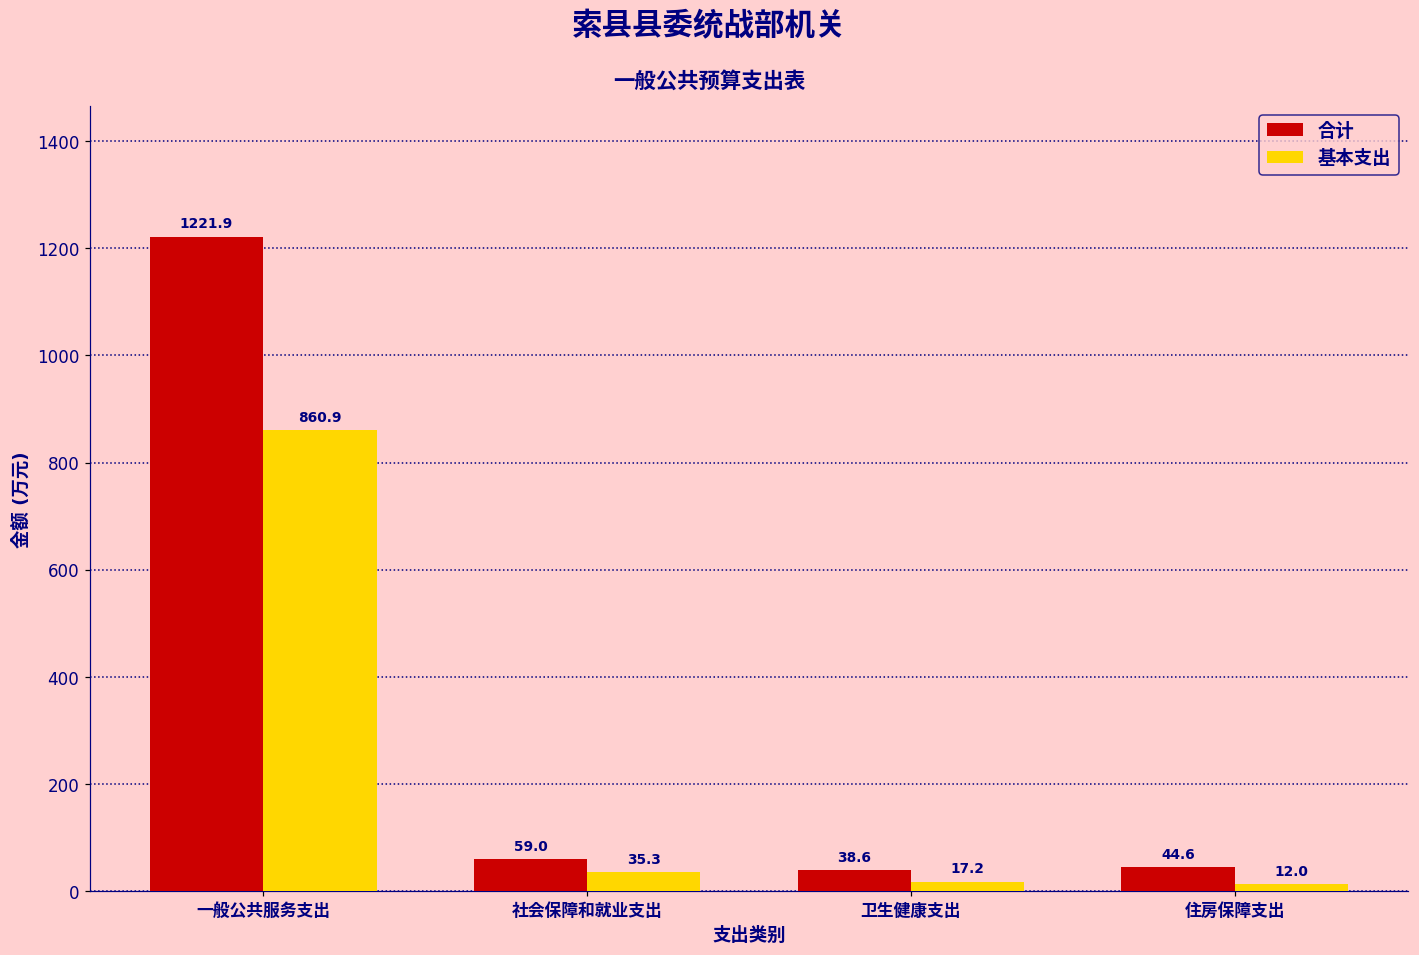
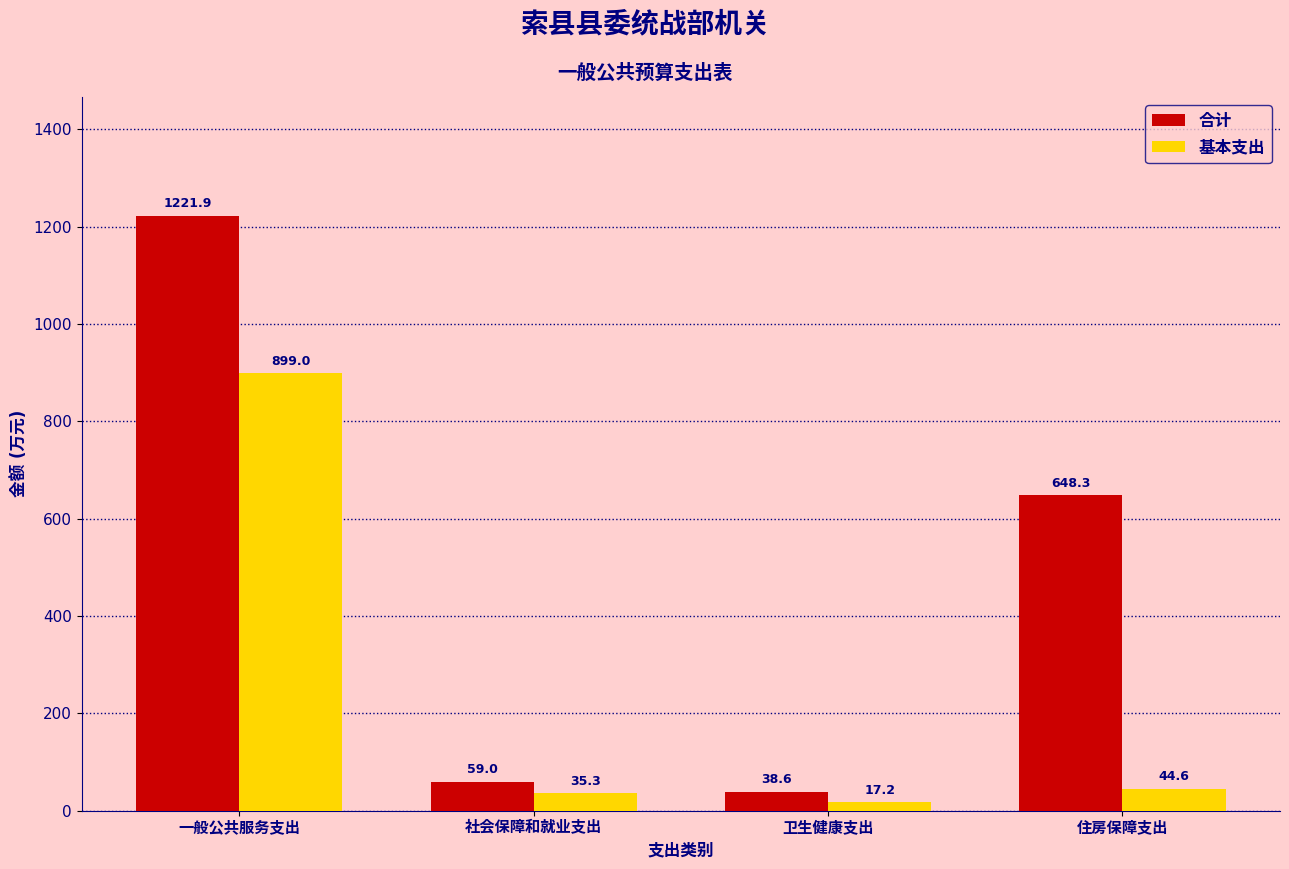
基本支出, 一般公共服务支出: 860.9 -> 899.0
合计, 住房保障支出: 44.6 -> 648.3
基本支出, 住房保障支出: 12.0 -> 44.6
